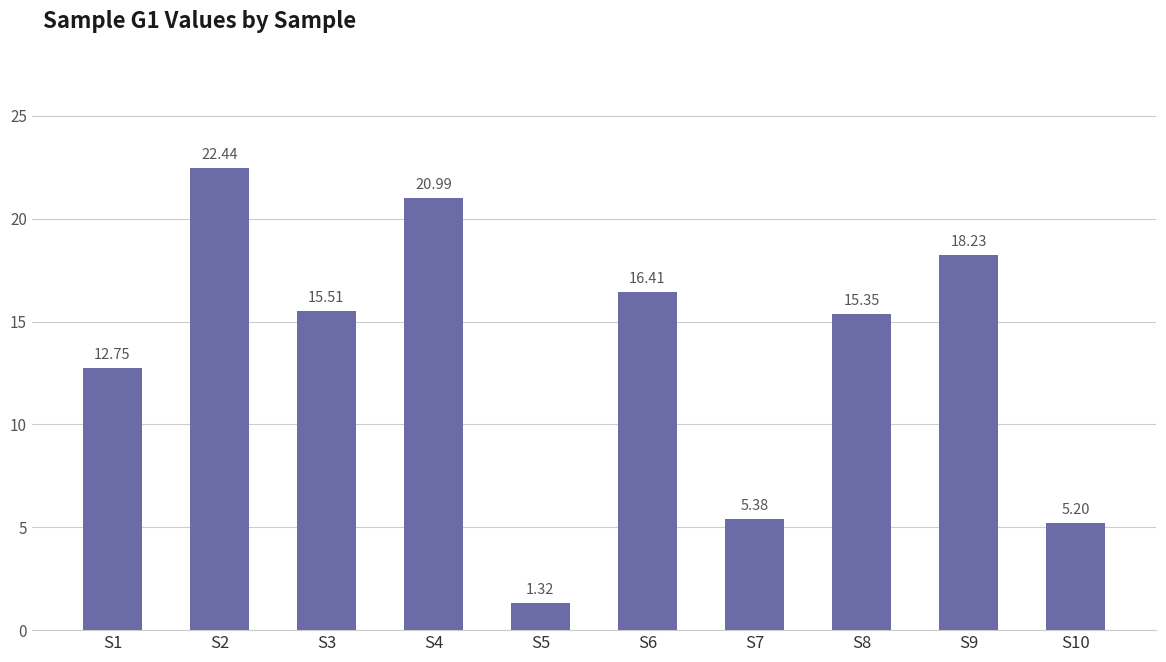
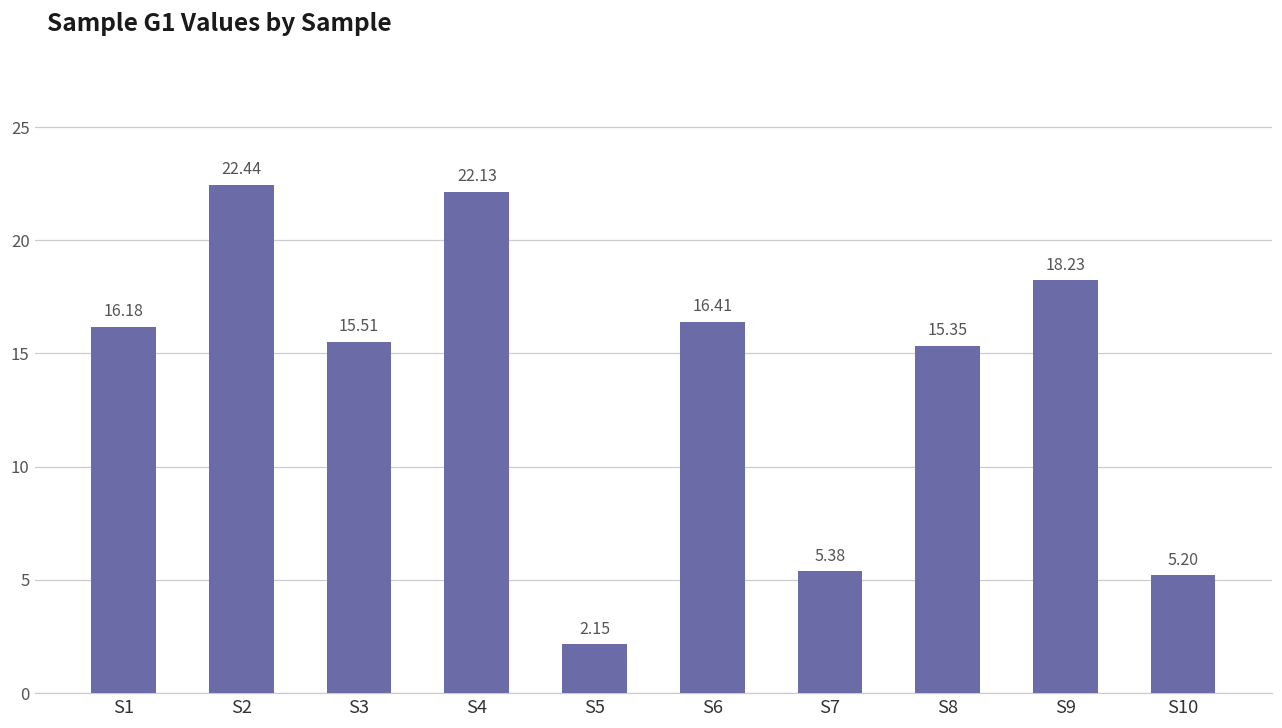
S1: 12.75 -> 16.18
S4: 20.99 -> 22.13
S5: 1.32 -> 2.15
